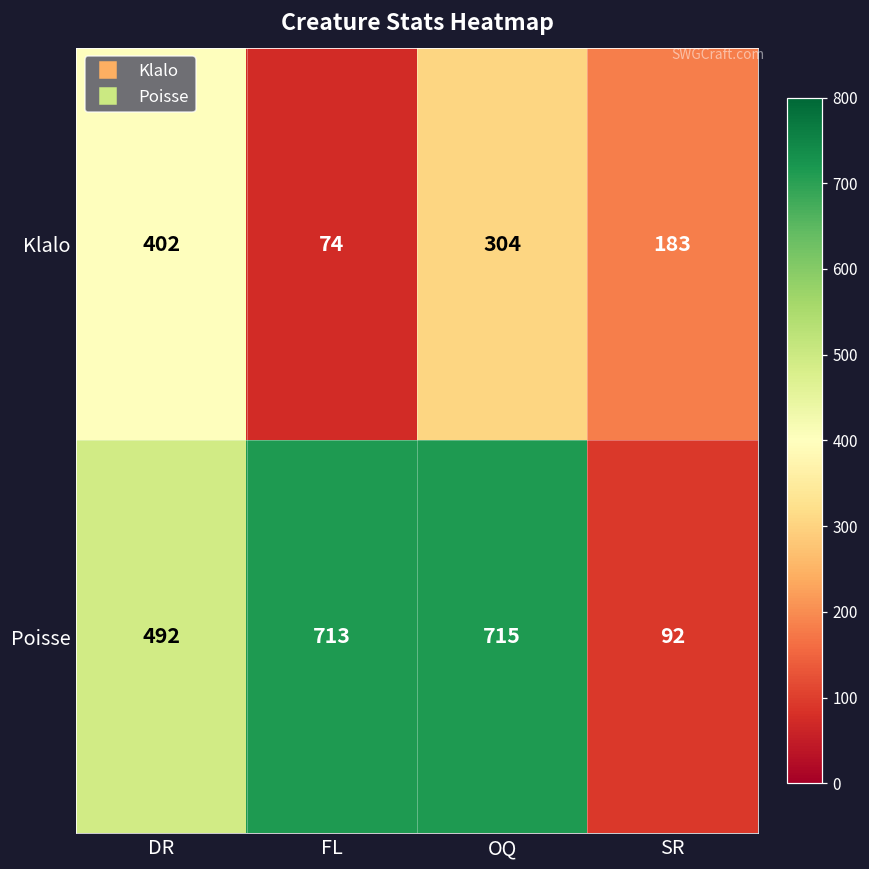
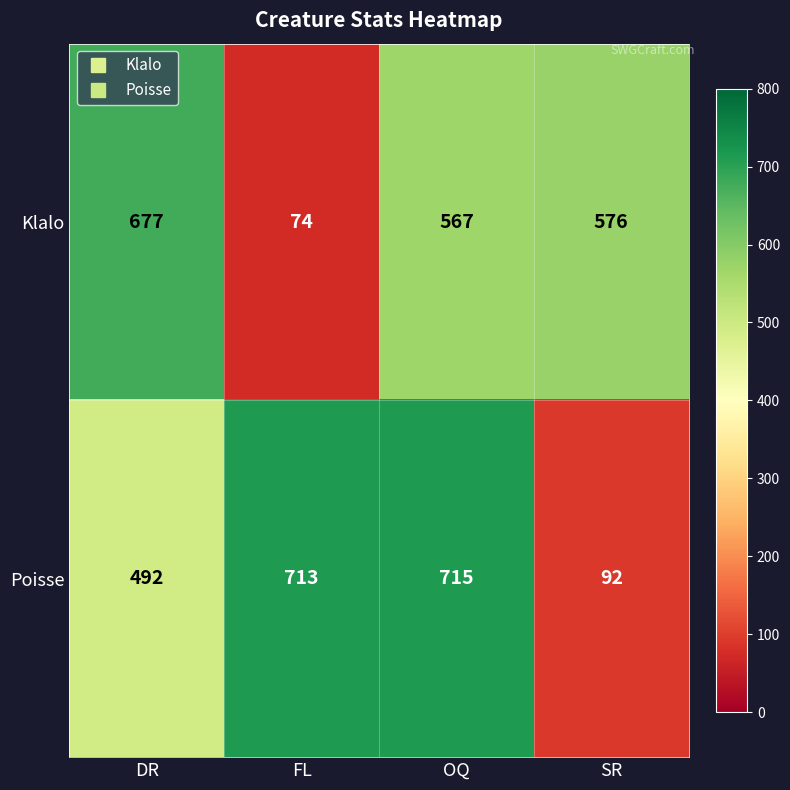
Klalo, DR: 402 -> 677
Klalo, OQ: 304 -> 567
Klalo, SR: 183 -> 576
